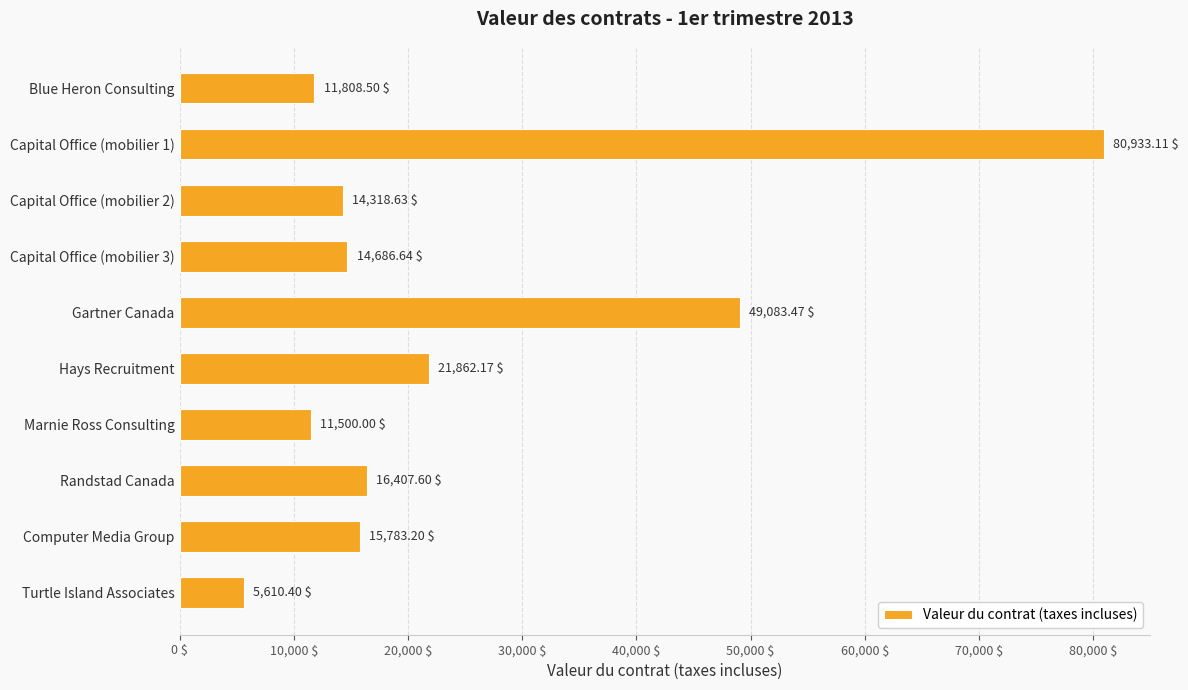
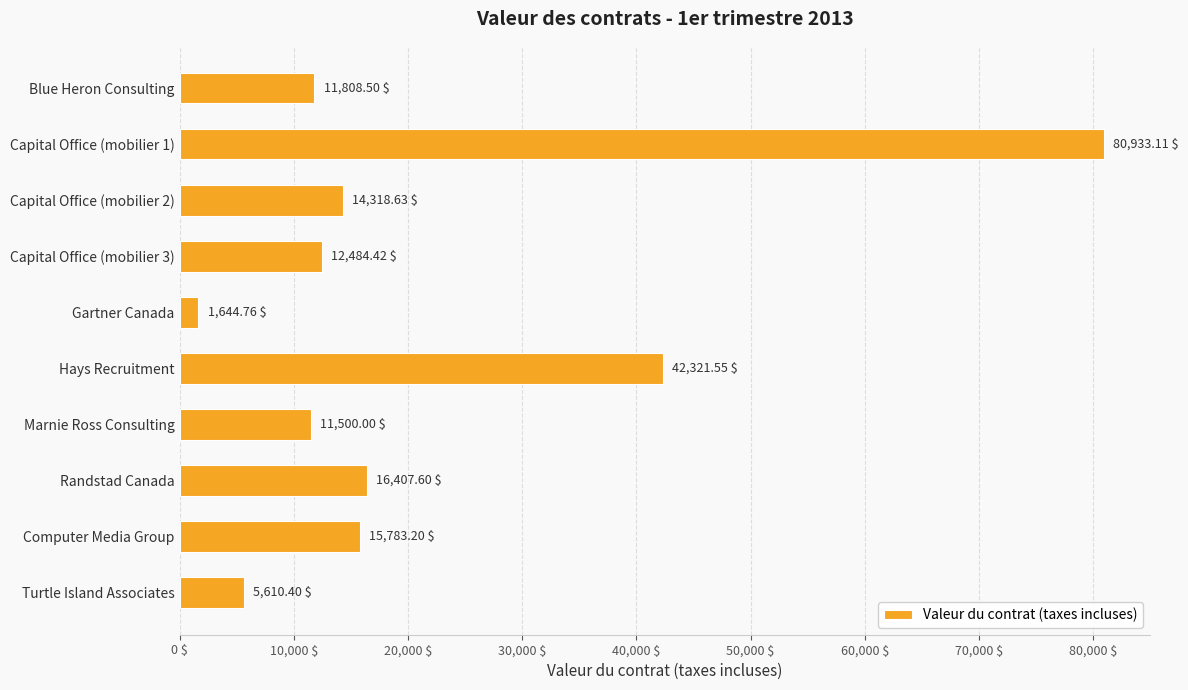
Capital Office (mobilier 3): 14,686.64 -> 12,484.42
Gartner Canada: 49,083.47 -> 1,644.76
Hays Recruitment: 21,862.17 -> 42,321.55
